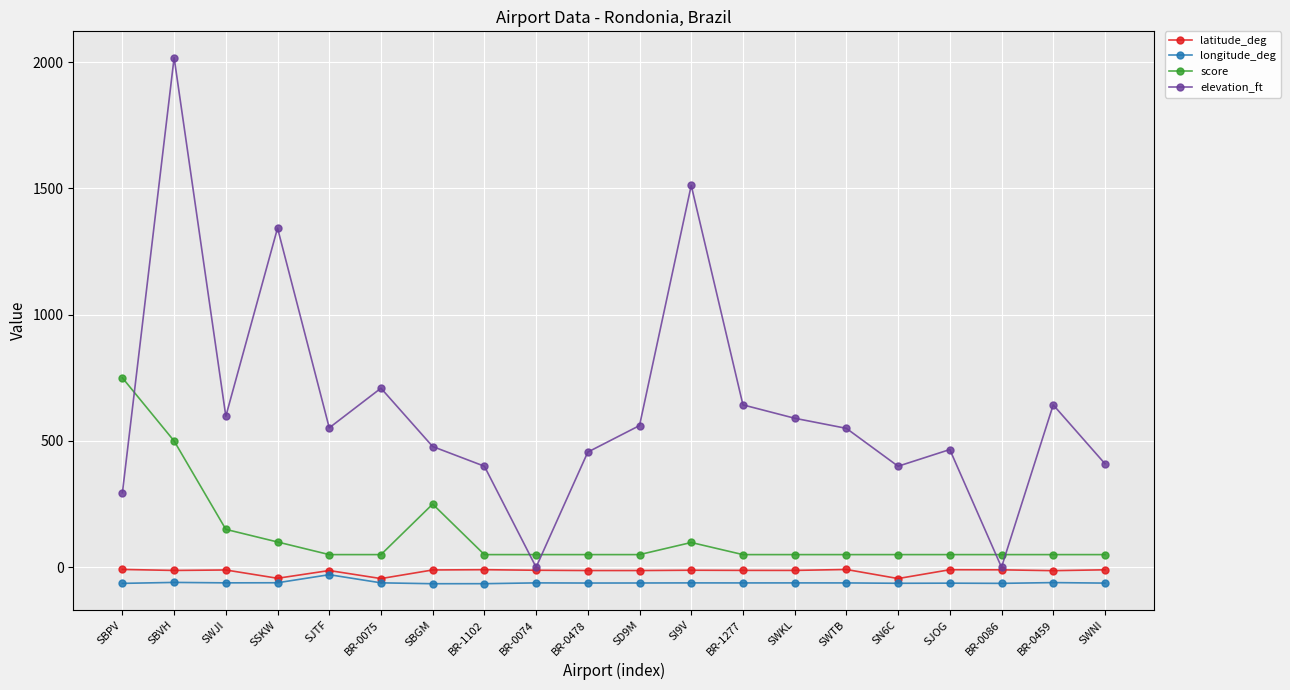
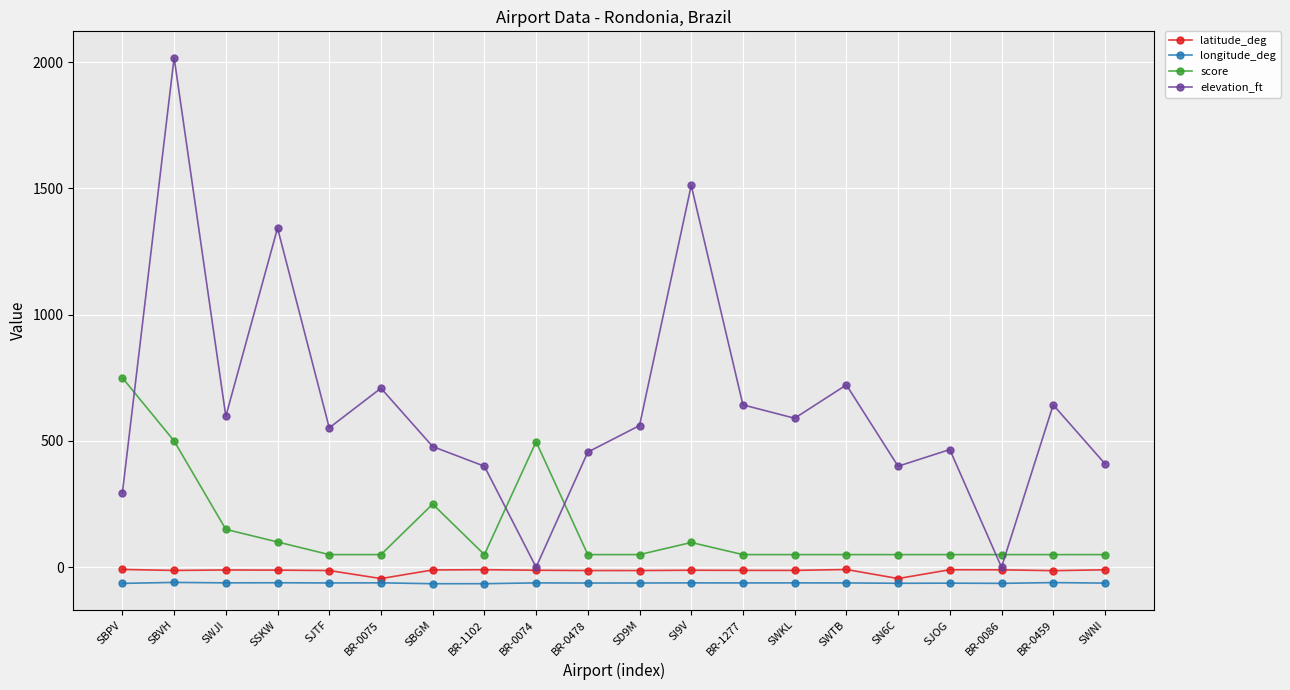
latitude_deg, SSKW: -40 -> -10
longitude_deg, SJTF: -30 -> -60
score, BR-0074: 50 -> 500
elevation_ft, SWTB: 550 -> 720
